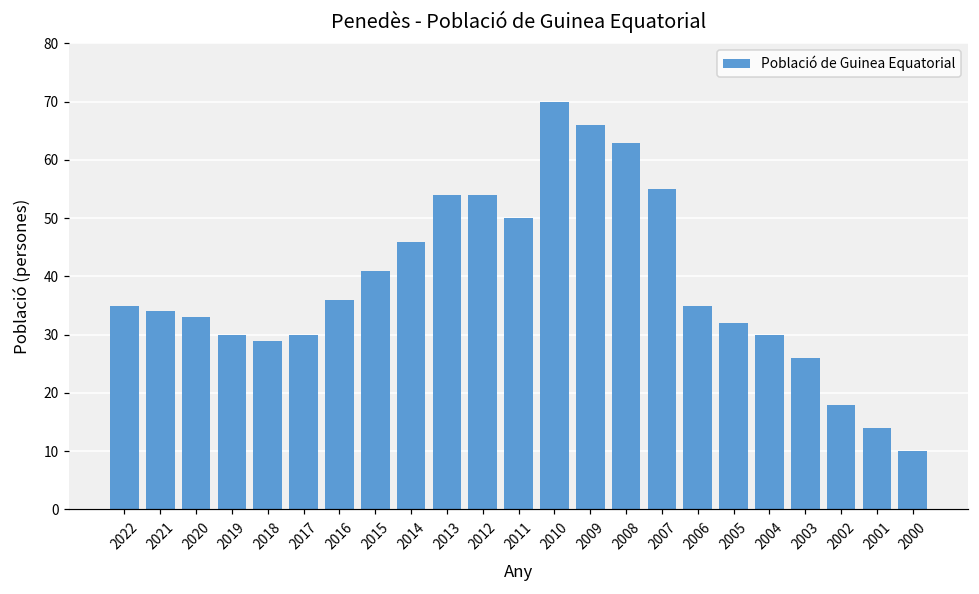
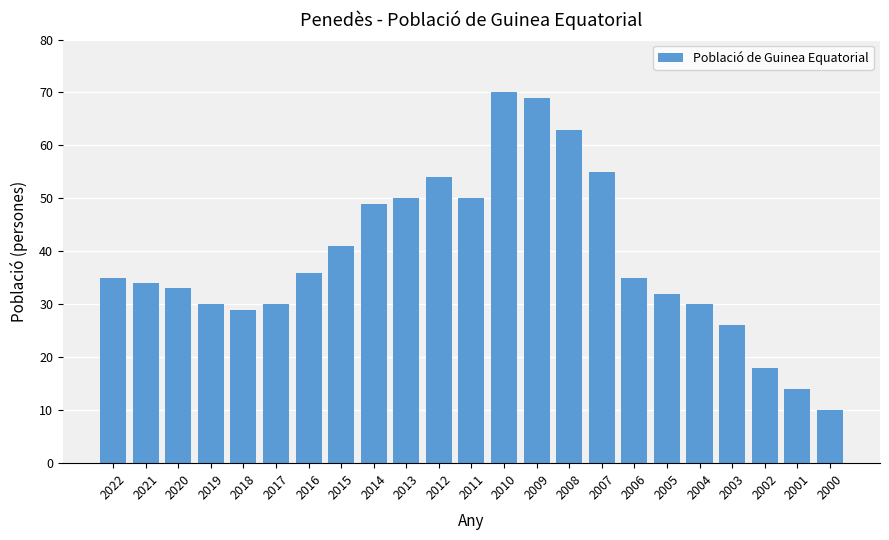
2014: 46 -> 49
2013: 54 -> 50
2009: 66 -> 69
